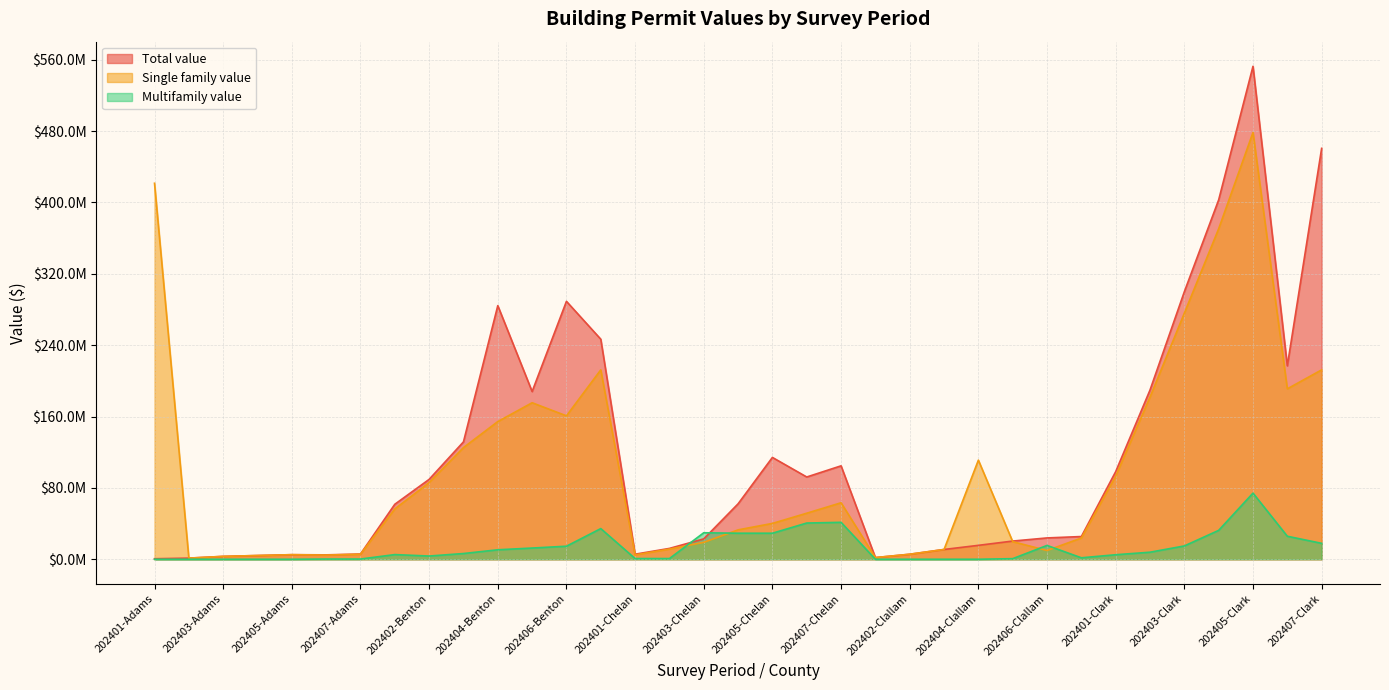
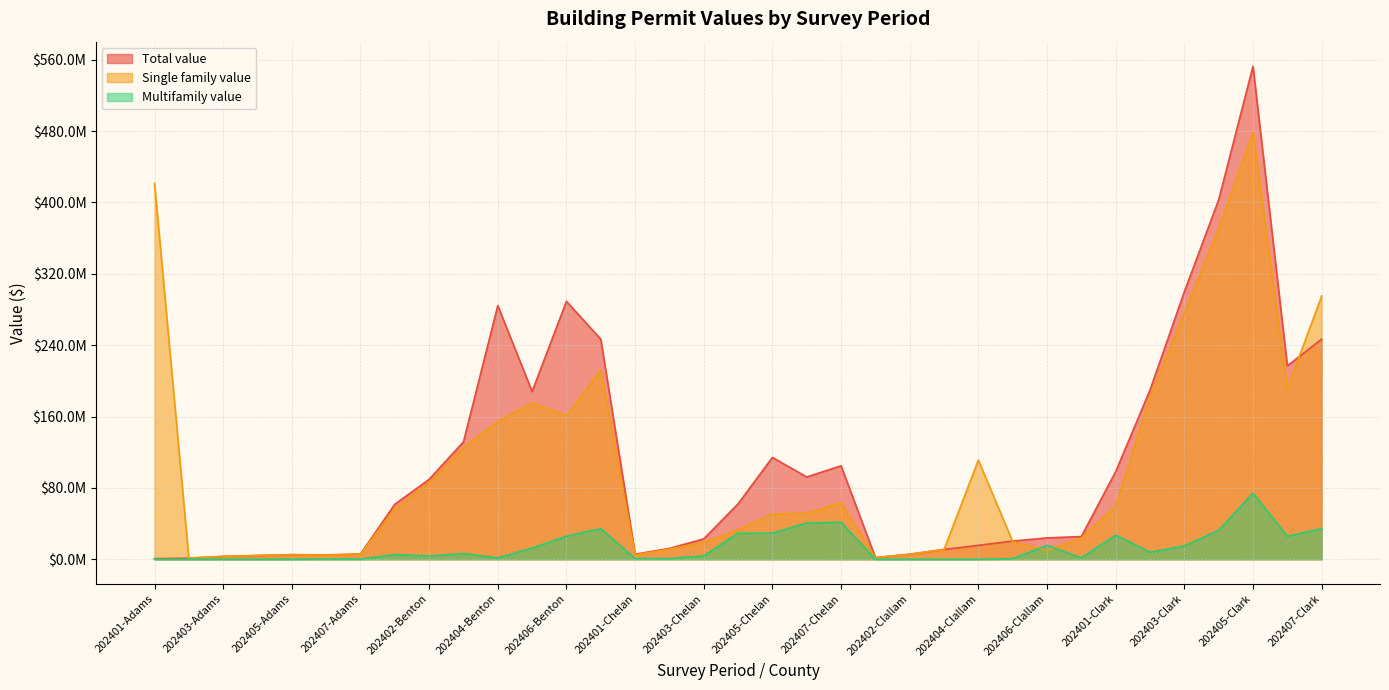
Multifamily value, 202404-Benton: $10000000 -> $0
Multifamily value, 202406-Benton: $10000000 -> $30000000
Multifamily value, 202403-Chelan: $30000000 -> $0
Single family value, 202405-Chelan: $40000000 -> $50000000
Single family value, 202401-Clark: $90000000 -> $60000000
Multifamily value, 202401-Clark: $10000000 -> $30000000
Total value, 202407-Clark: $460000000 -> $250000000
Single family value, 202407-Clark: $210000000 -> $300000000
Multifamily value, 202407-Clark: $20000000 -> $30000000
